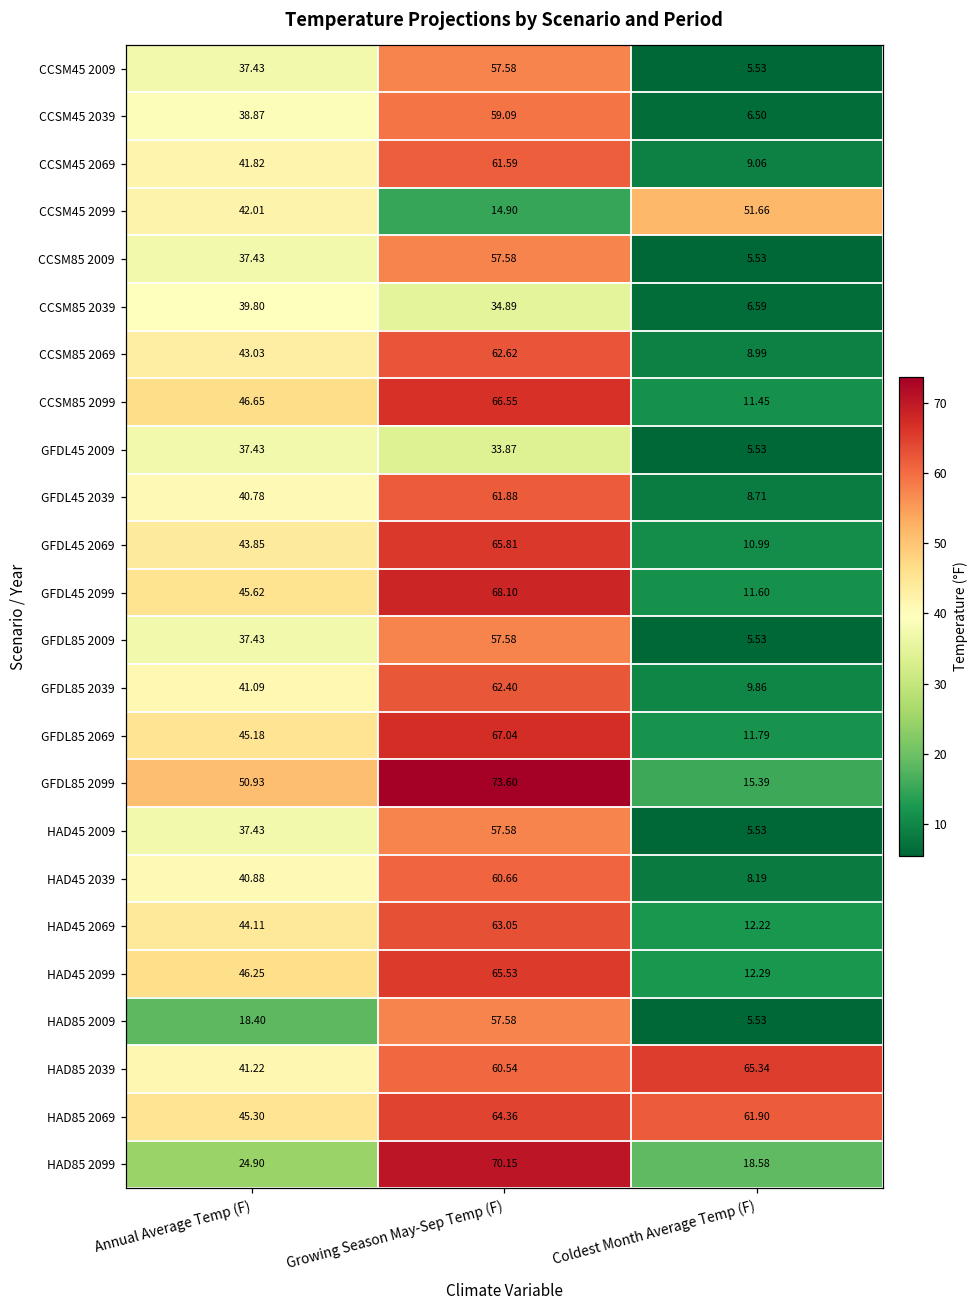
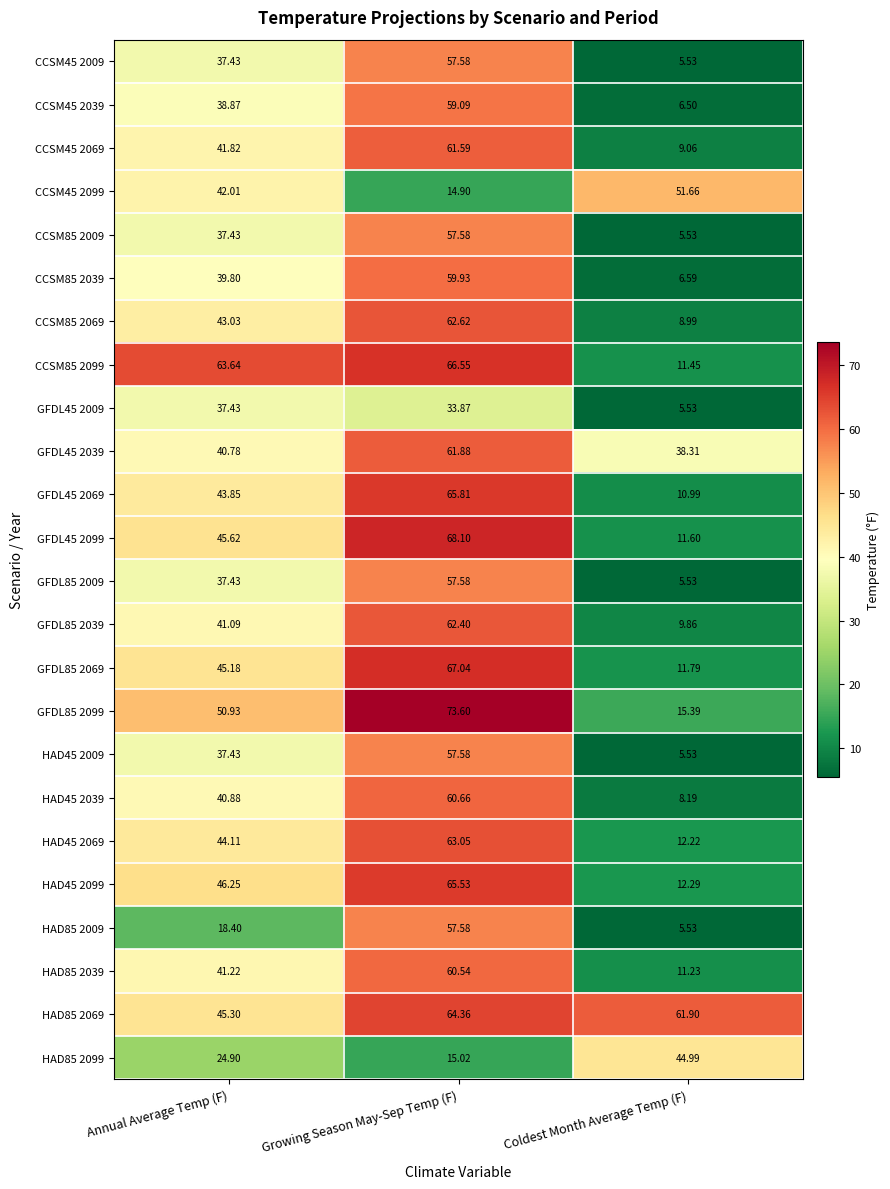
CCSM85 2039, Growing Season May-Sep Temp (F): 34.89 -> 59.93
CCSM85 2099, Annual Average Temp (F): 46.65 -> 63.64
GFDL45 2039, Coldest Month Average Temp (F): 8.71 -> 38.31
HAD85 2039, Coldest Month Average Temp (F): 65.34 -> 11.23
HAD85 2099, Growing Season May-Sep Temp (F): 70.15 -> 15.02
HAD85 2099, Coldest Month Average Temp (F): 18.58 -> 44.99
